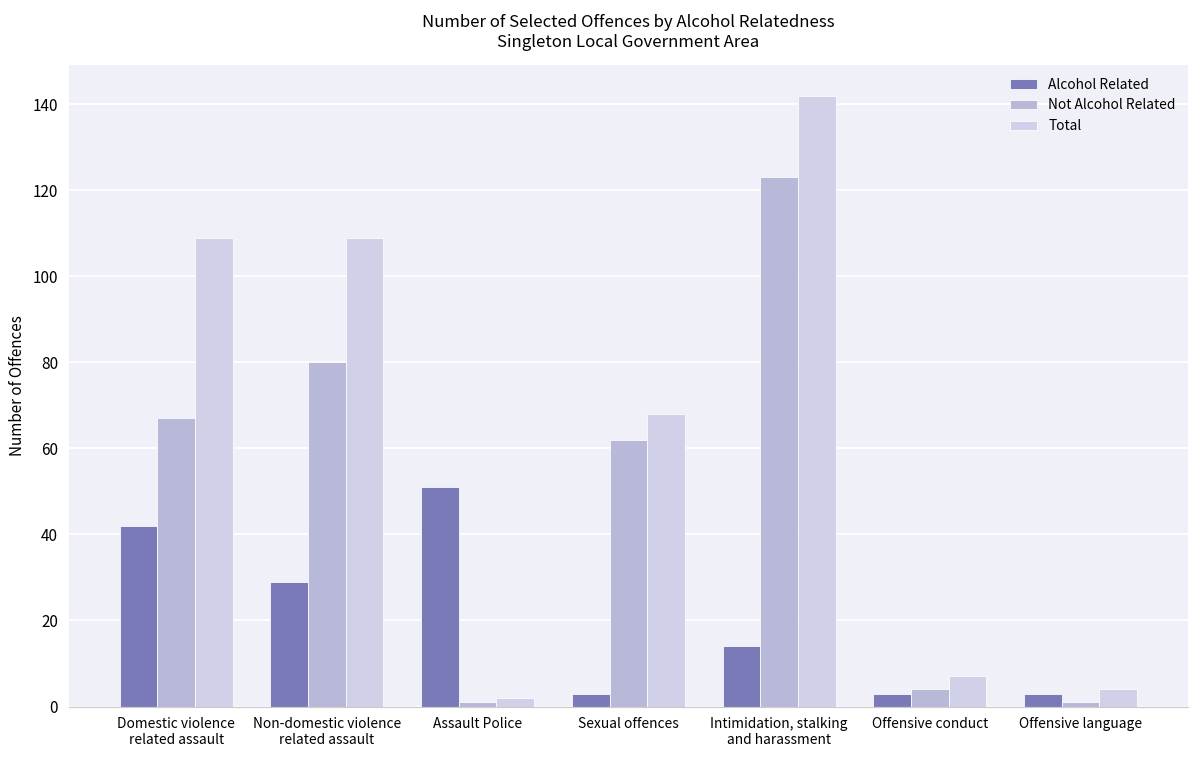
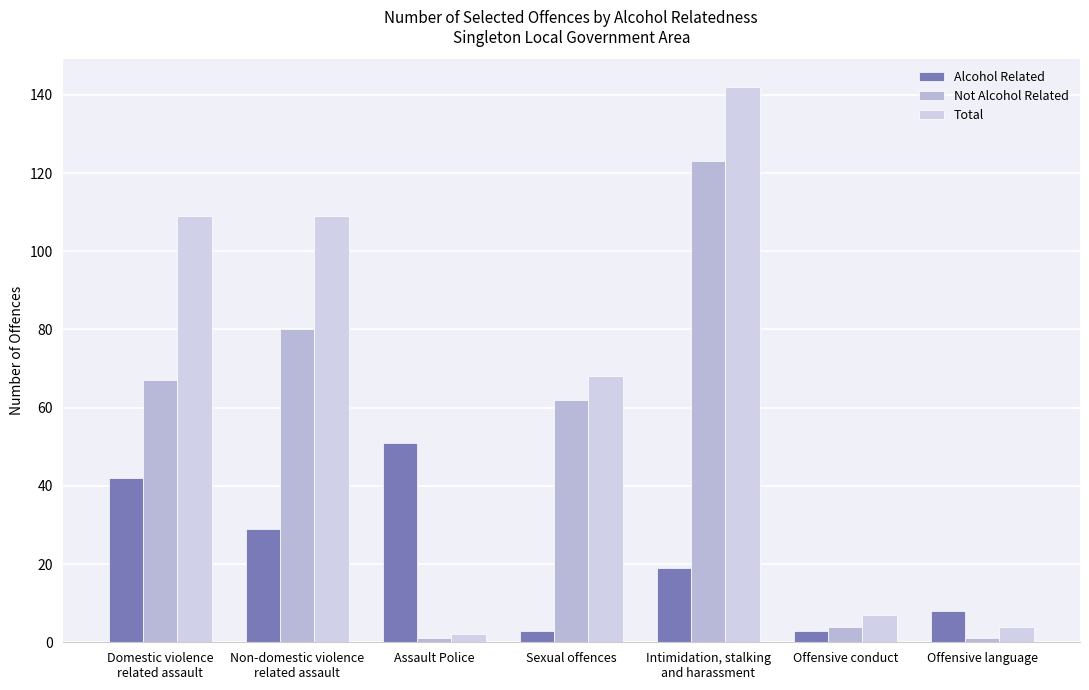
Alcohol Related, Intimidation, stalking and harassment: 14 -> 19
Alcohol Related, Offensive language: 3 -> 8
